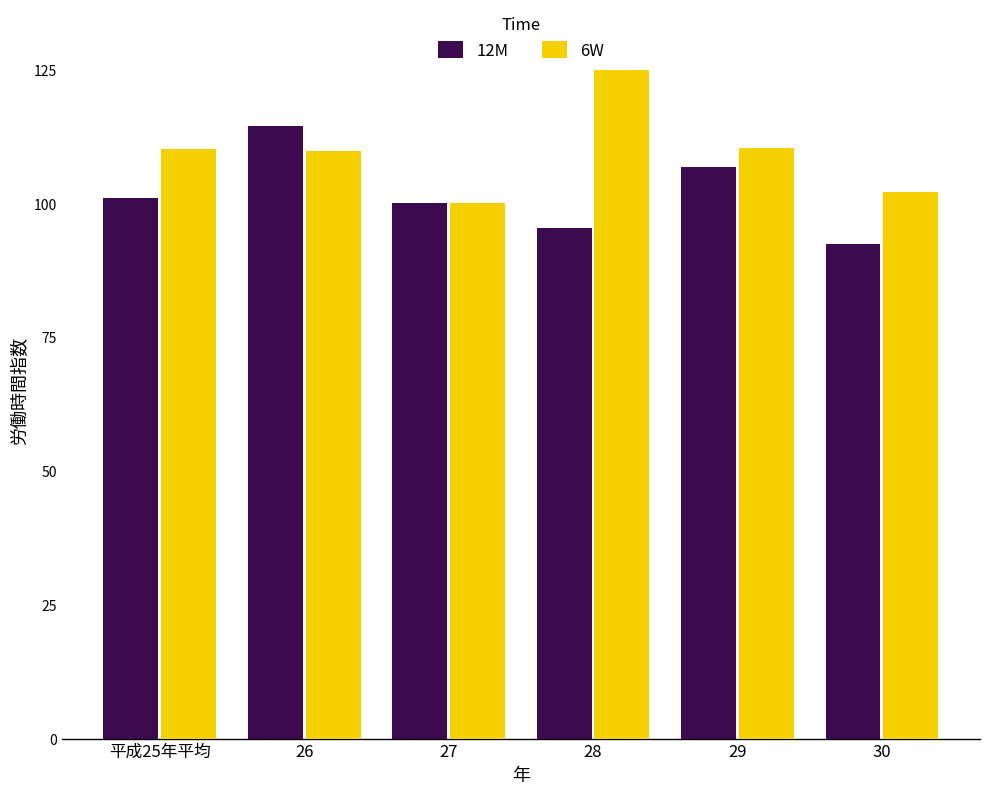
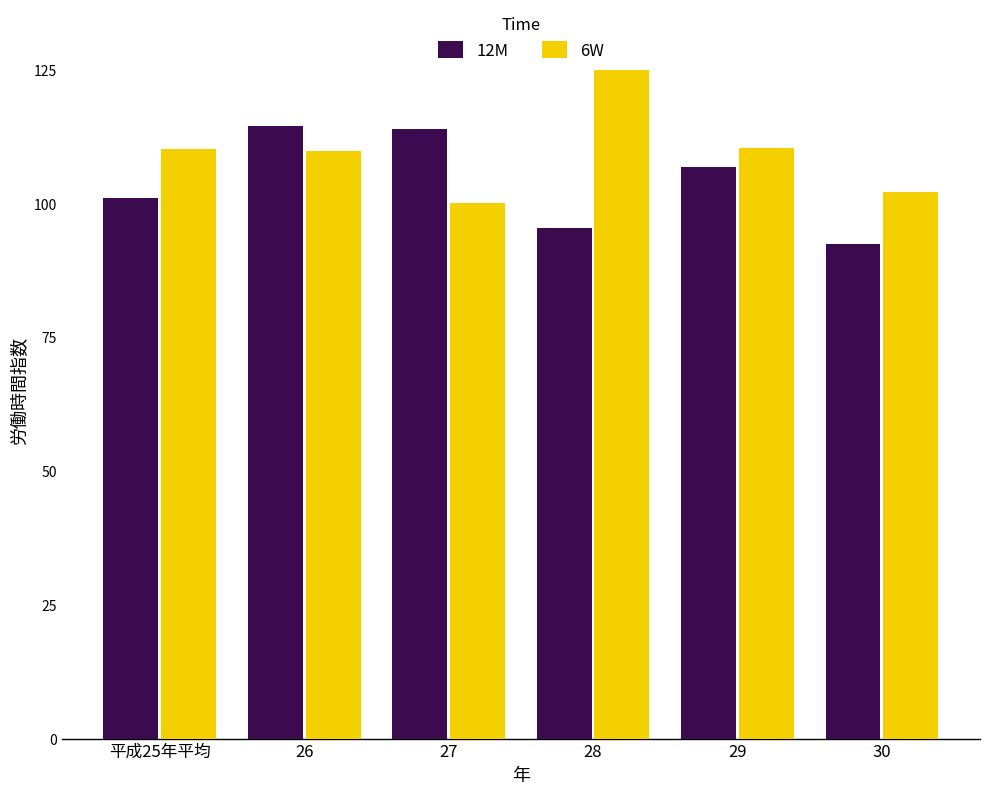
12M, 27: 100 -> 114
